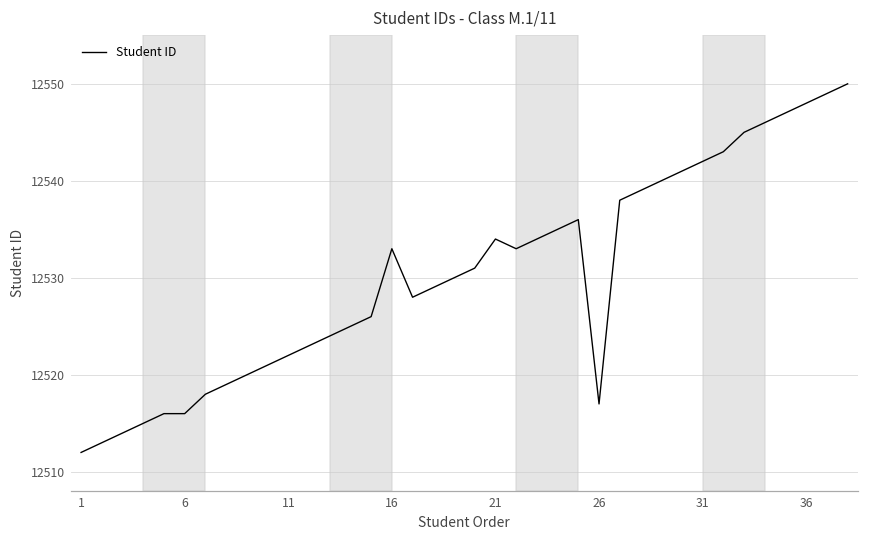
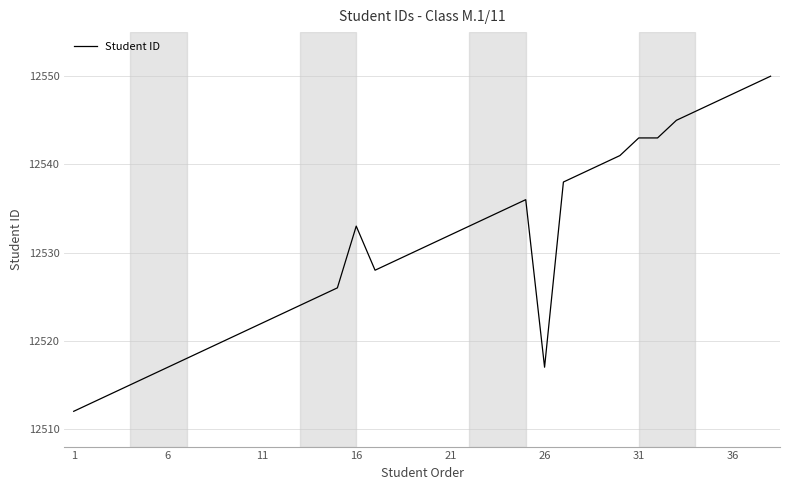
6: 12516 -> 12517
21: 12534 -> 12532
31: 12542 -> 12543
